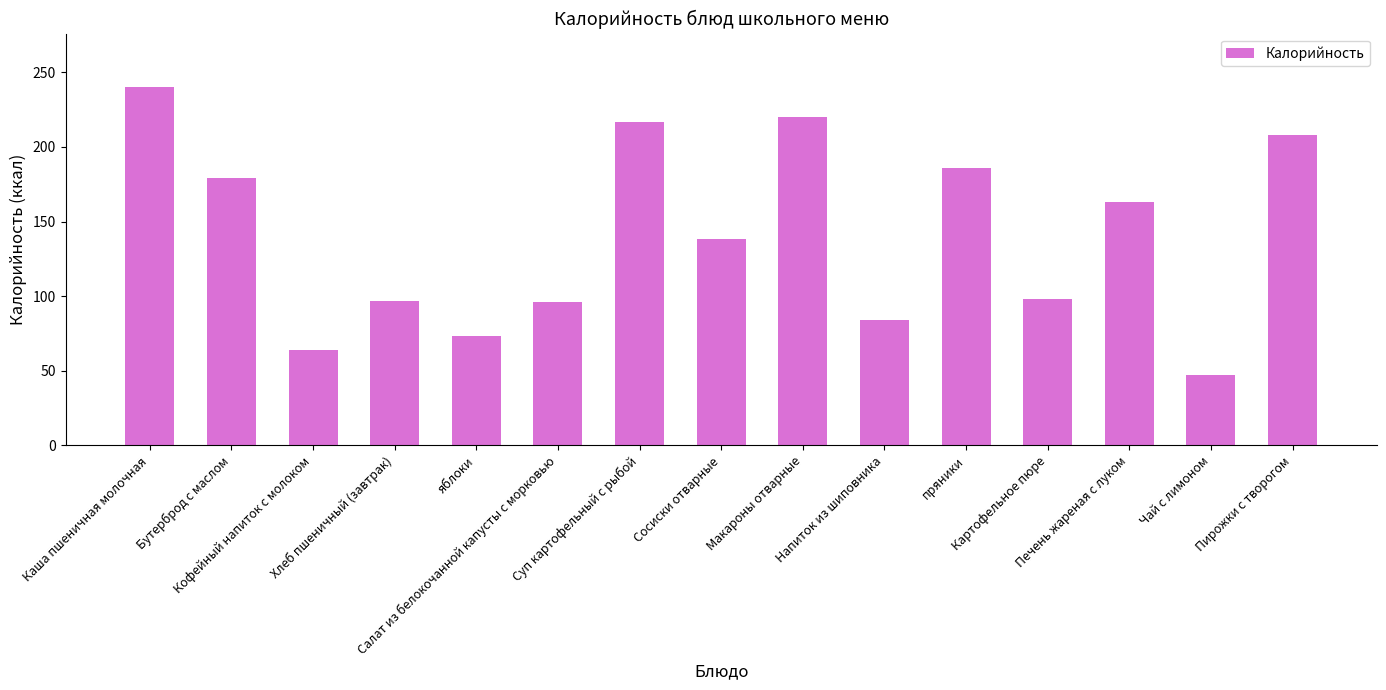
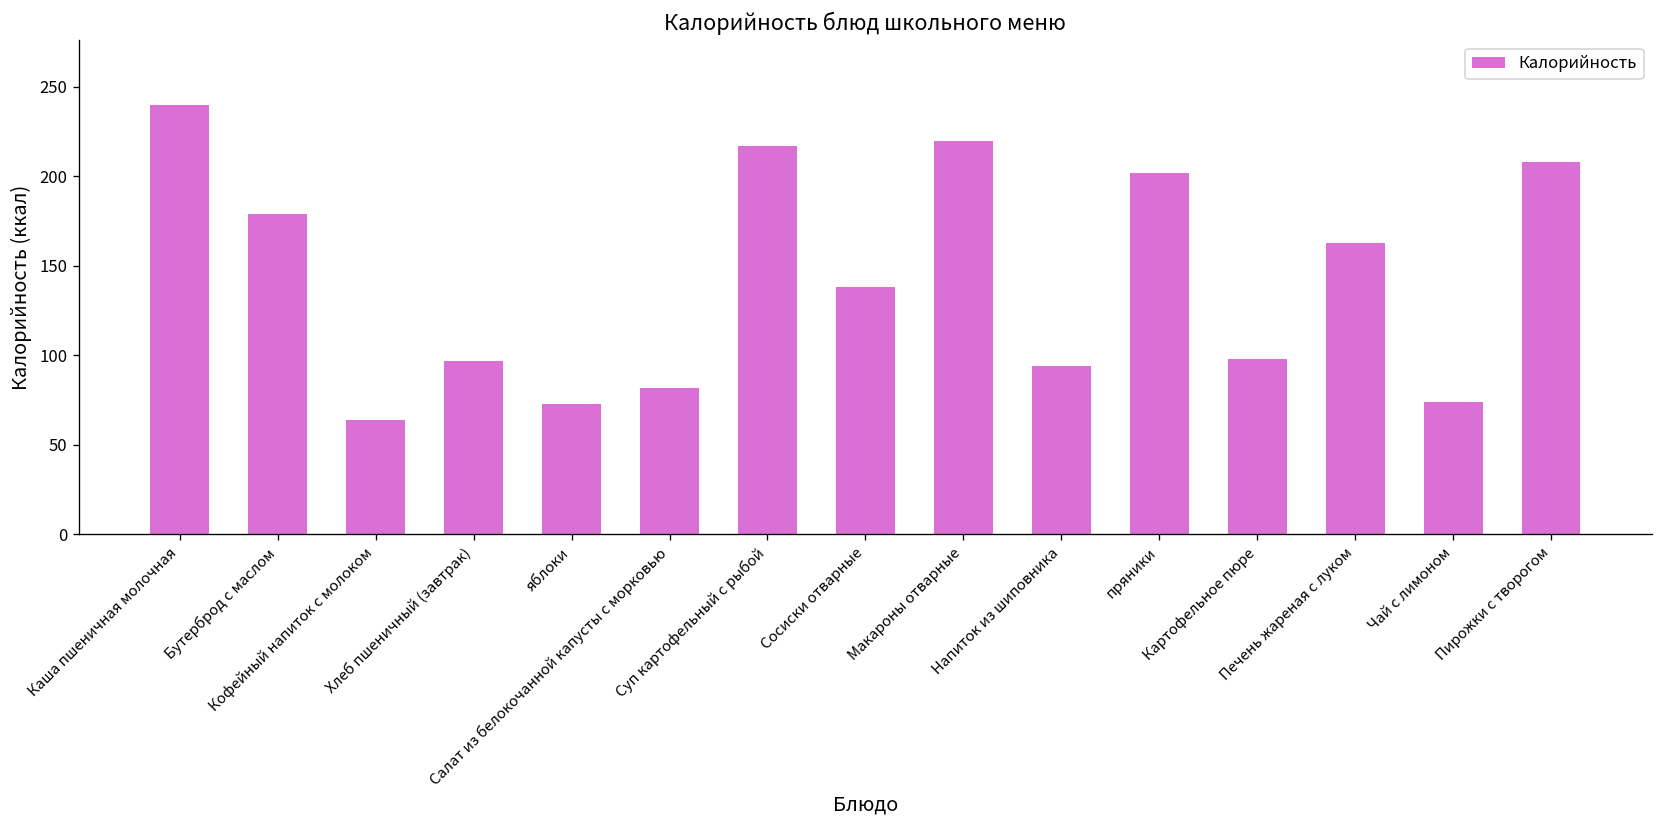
Салат из белокочанной капусты с морковью: 96 -> 82
Напиток из шиповника: 84 -> 94
пряники: 186 -> 202
Чай с лимоном: 47 -> 74
